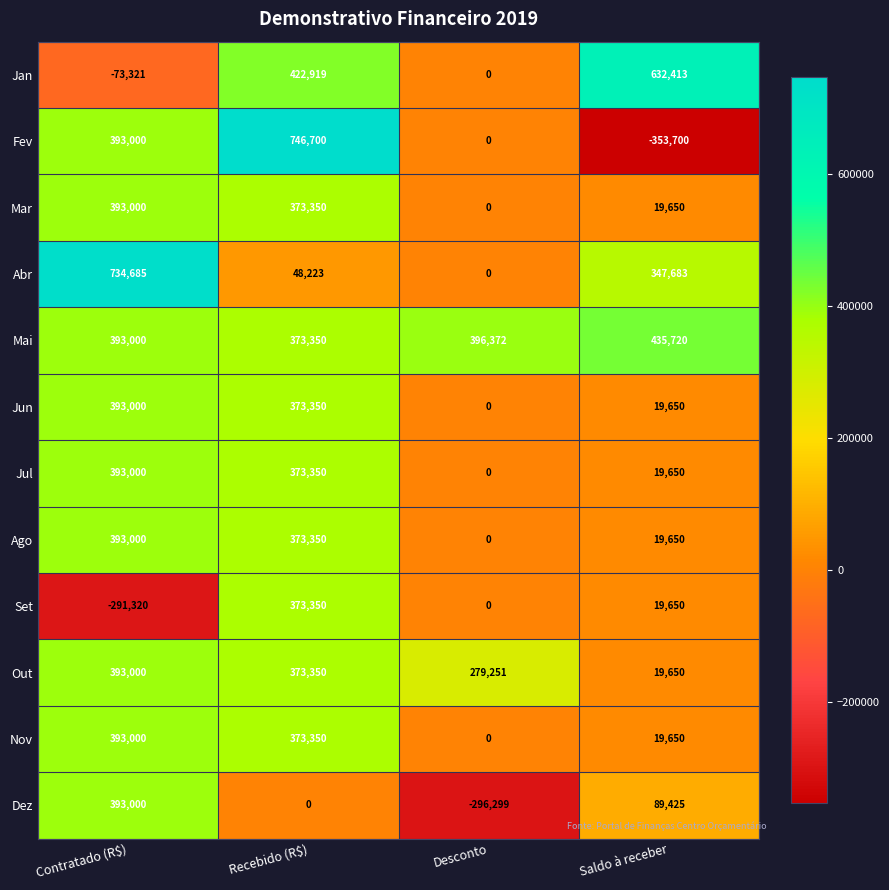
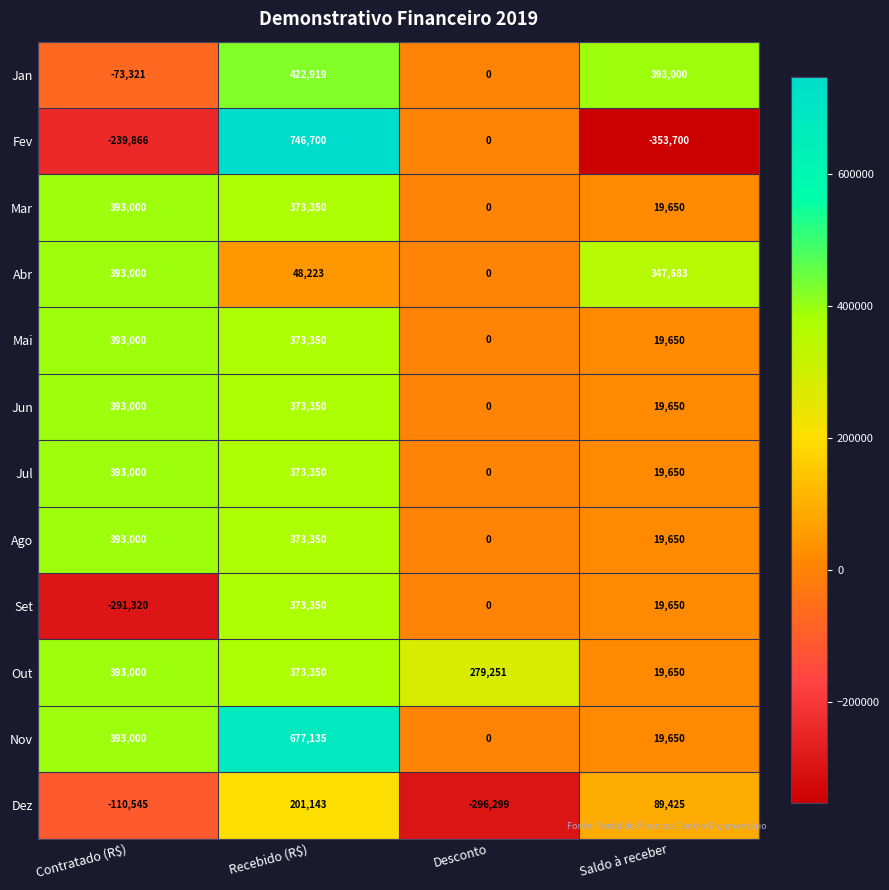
Jan, Saldo à receber: 632,413 -> 393,000
Fev, Contratado (R$): 393,000 -> -239,866
Abr, Contratado (R$): 734,685 -> 393,000
Mai, Desconto: 396,372 -> 0
Mai, Saldo à receber: 435,720 -> 19,650
Nov, Recebido (R$): 373,350 -> 677,135
Dez, Contratado (R$): 393,000 -> -110,545
Dez, Recebido (R$): 0 -> 201,143
